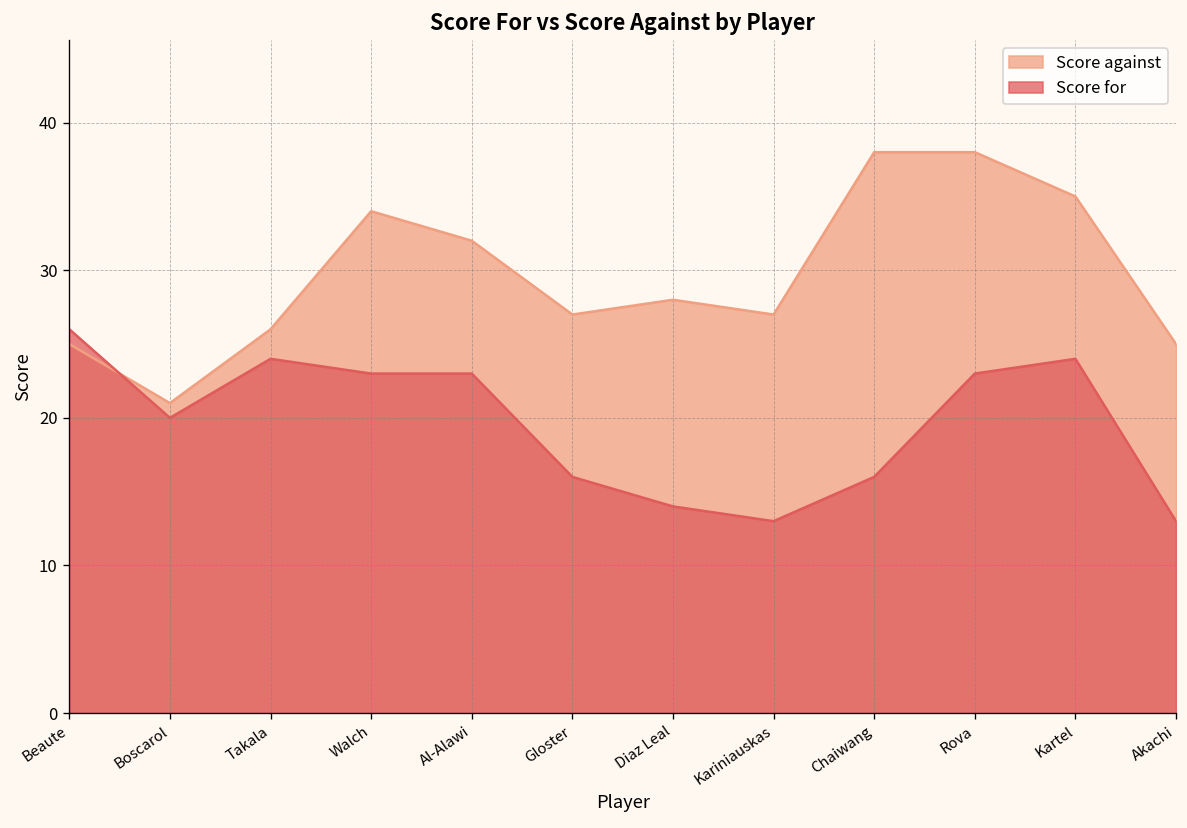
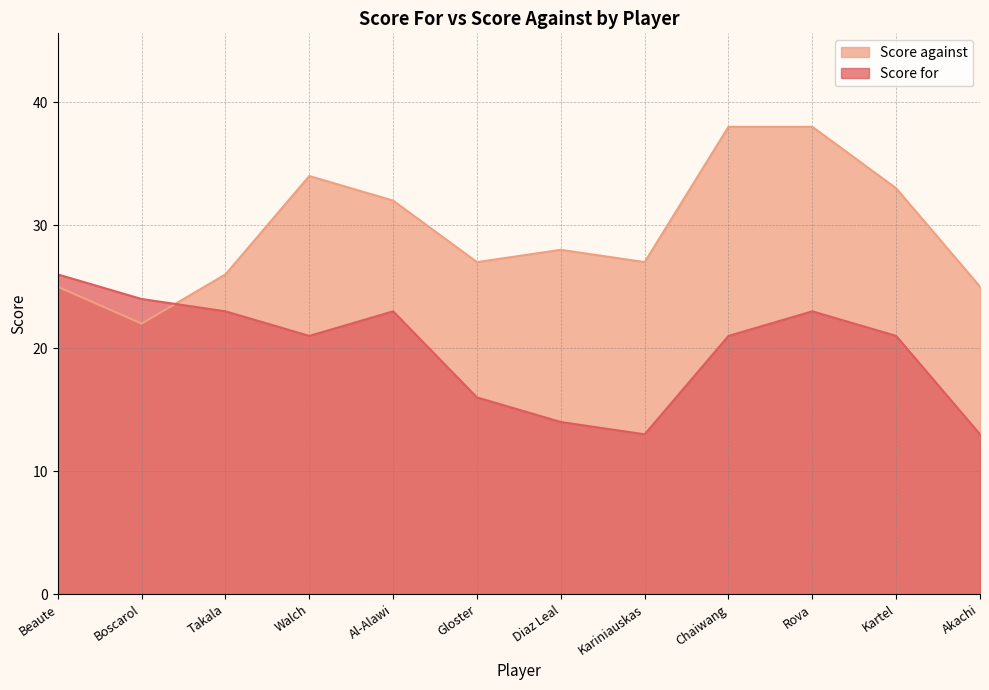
Score against, Boscarol: 21 -> 22
Score for, Boscarol: 20 -> 24
Score for, Takala: 24 -> 23
Score for, Walch: 23 -> 21
Score for, Chaiwang: 16 -> 21
Score against, Kartel: 35 -> 33
Score for, Kartel: 24 -> 21
